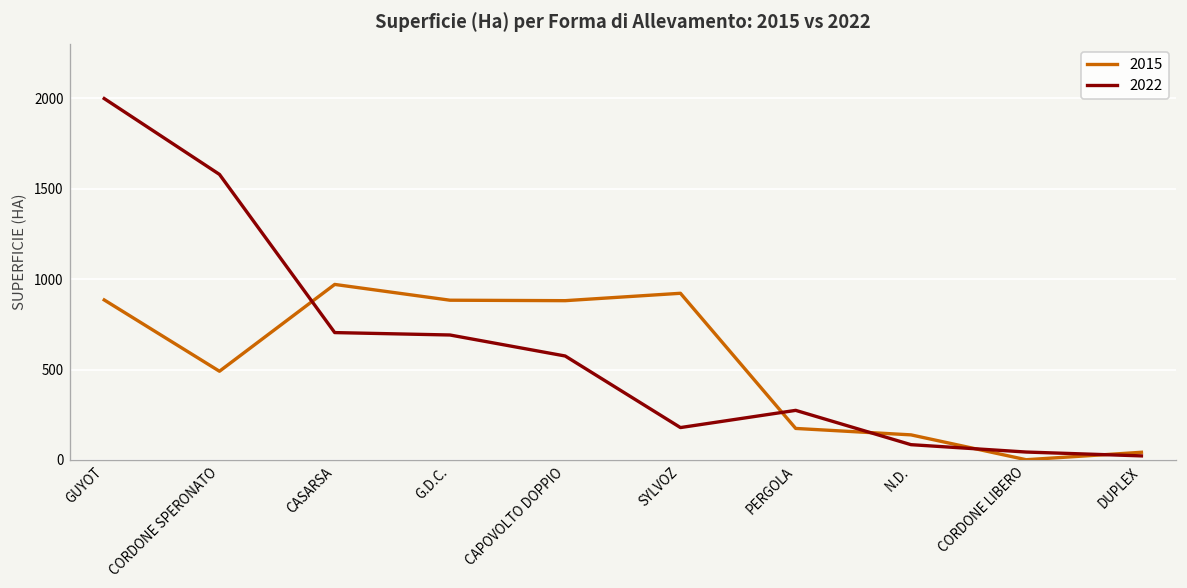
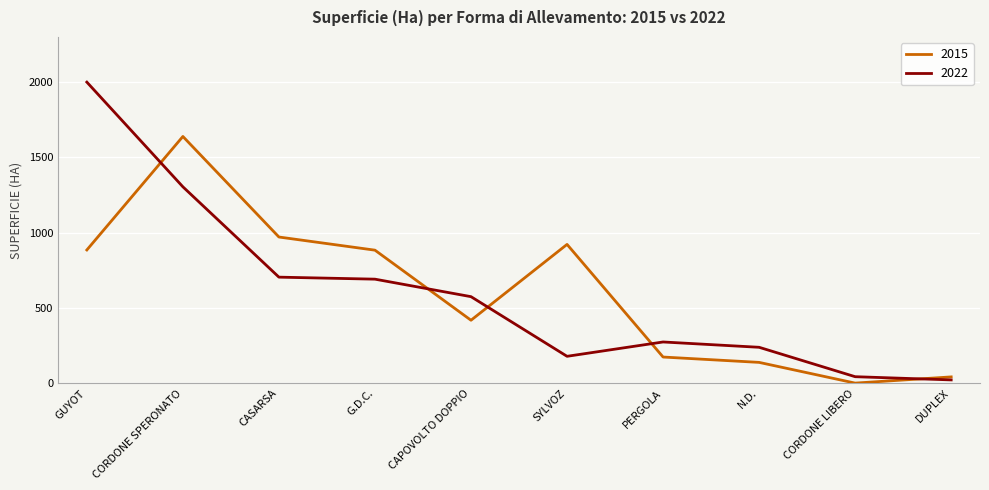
2015, CORDONE SPERONATO: 490 -> 1640
2022, CORDONE SPERONATO: 1580 -> 1300
2015, CAPOVOLTO DOPPIO: 880 -> 420
2022, N.D.: 80 -> 240
